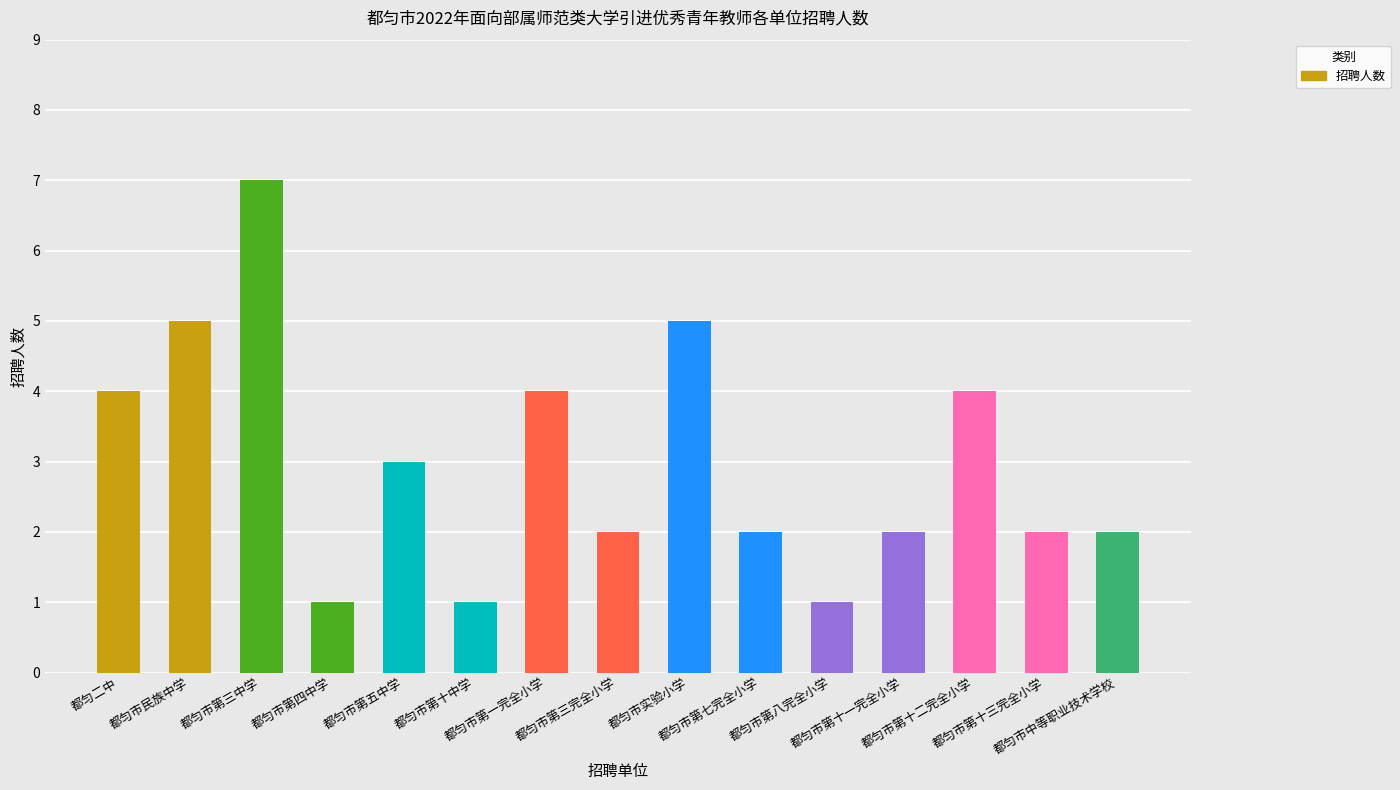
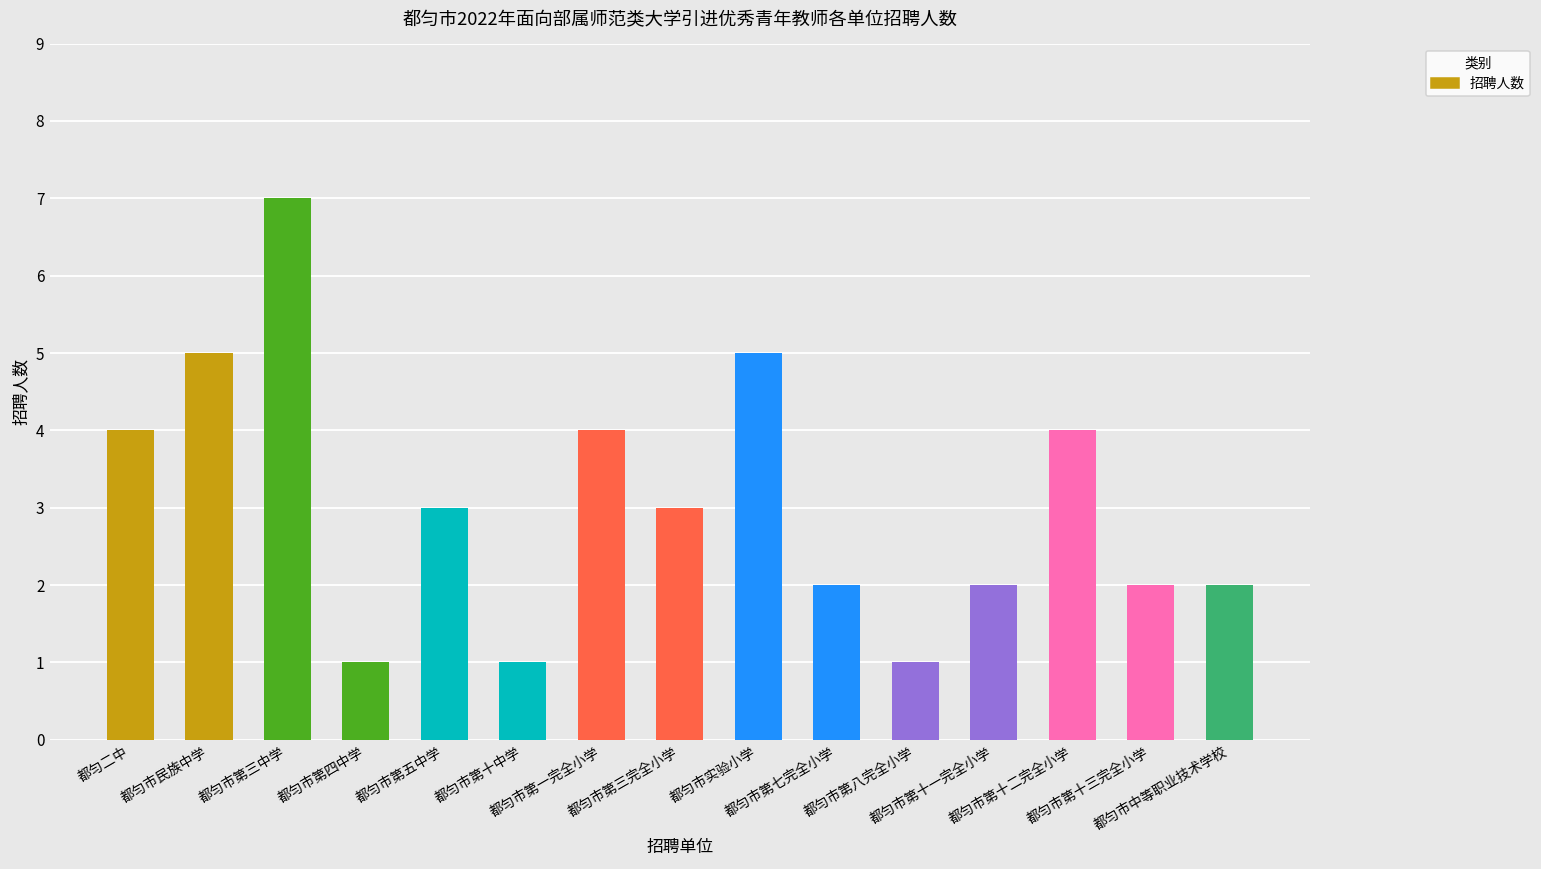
都匀市第三完全小学: 2 -> 3
